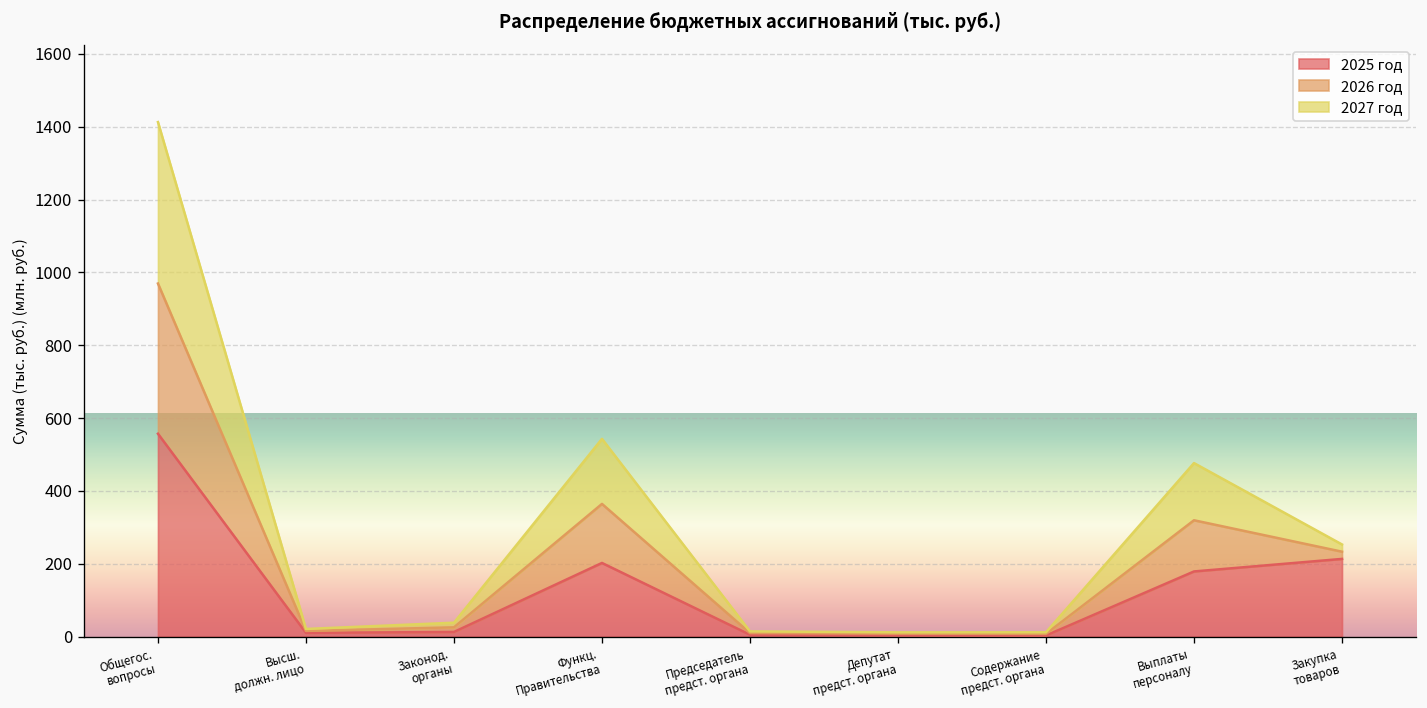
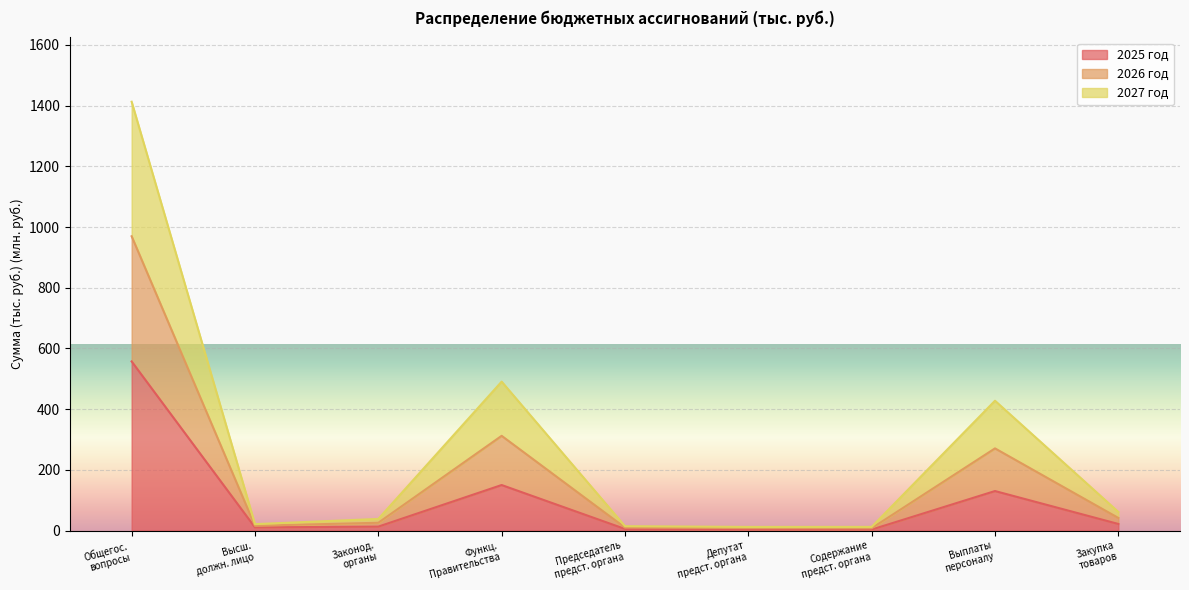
2025 год, Функц. Правительства: 200 -> 150
2025 год, Выплаты персоналу: 180 -> 130
2025 год, Закупка товаров: 210 -> 20
